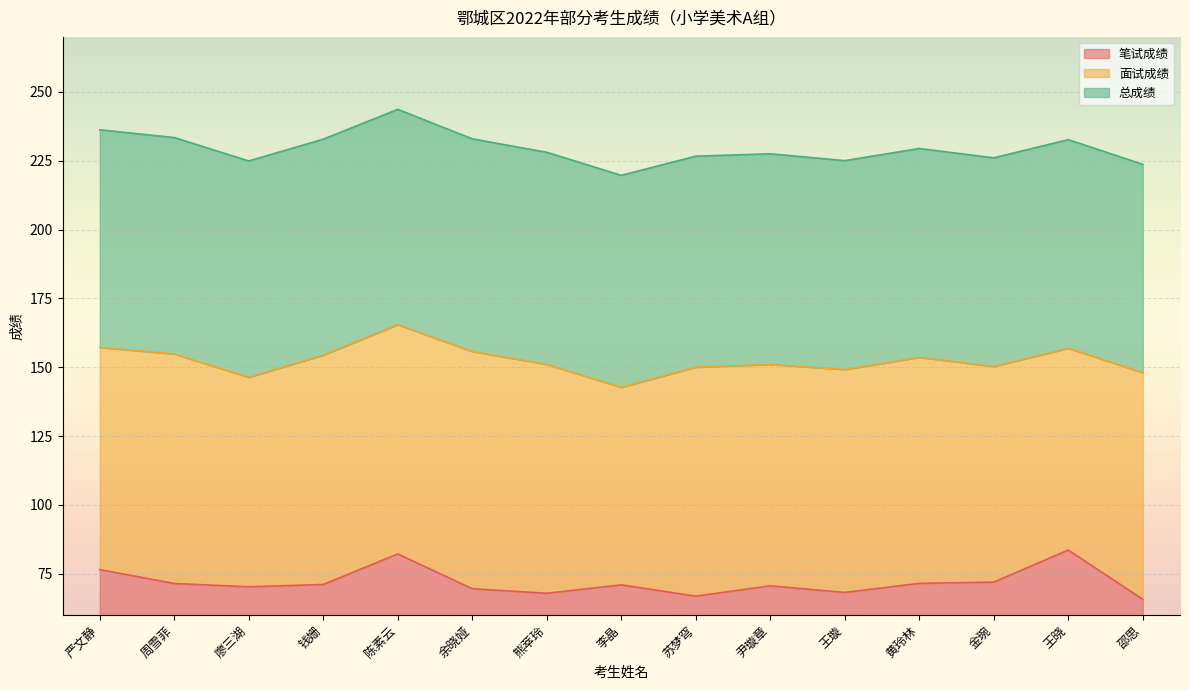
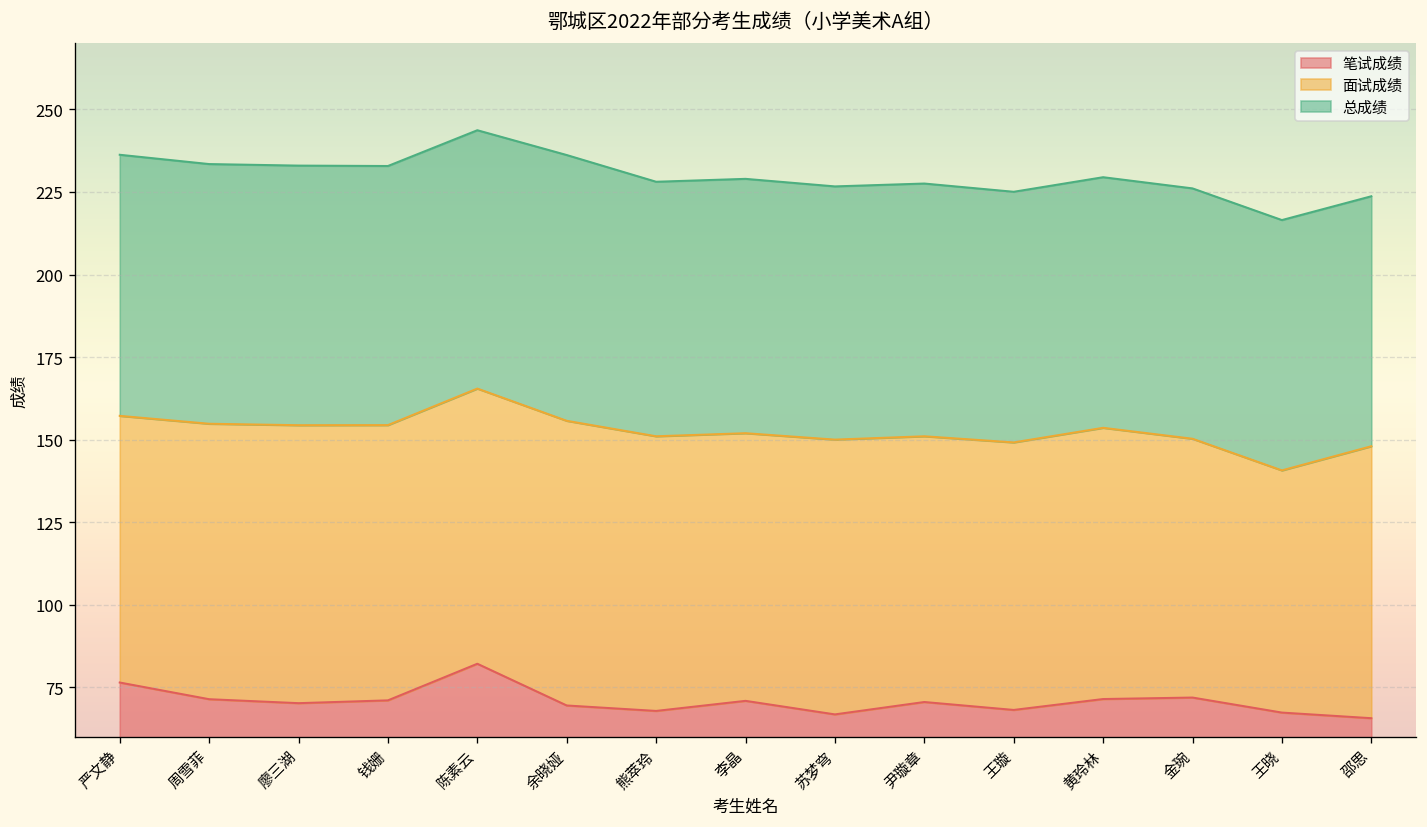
面试成绩, 廖三湖: 76 -> 84
总成绩, 余晓娅: 77 -> 80
面试成绩, 李晶: 72 -> 81
笔试成绩, 王晓: 84 -> 67
